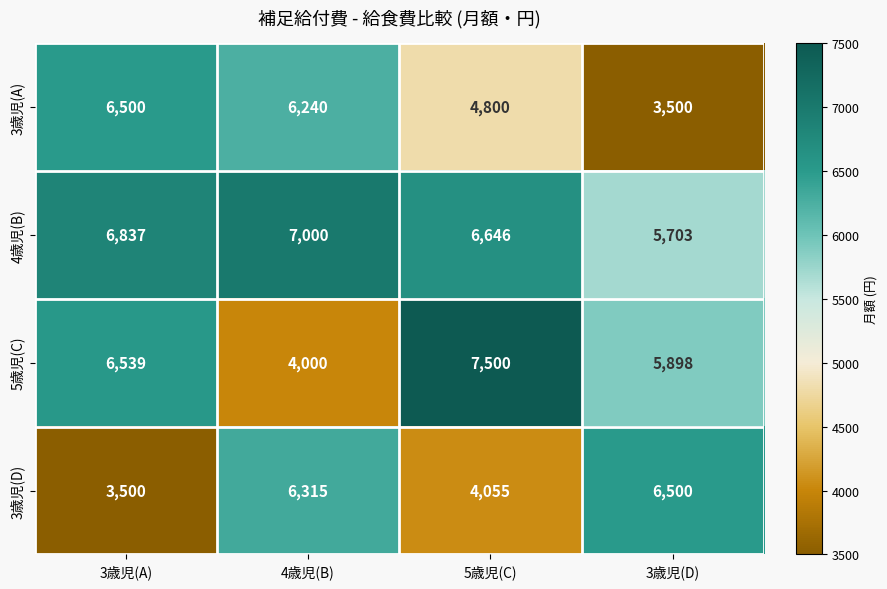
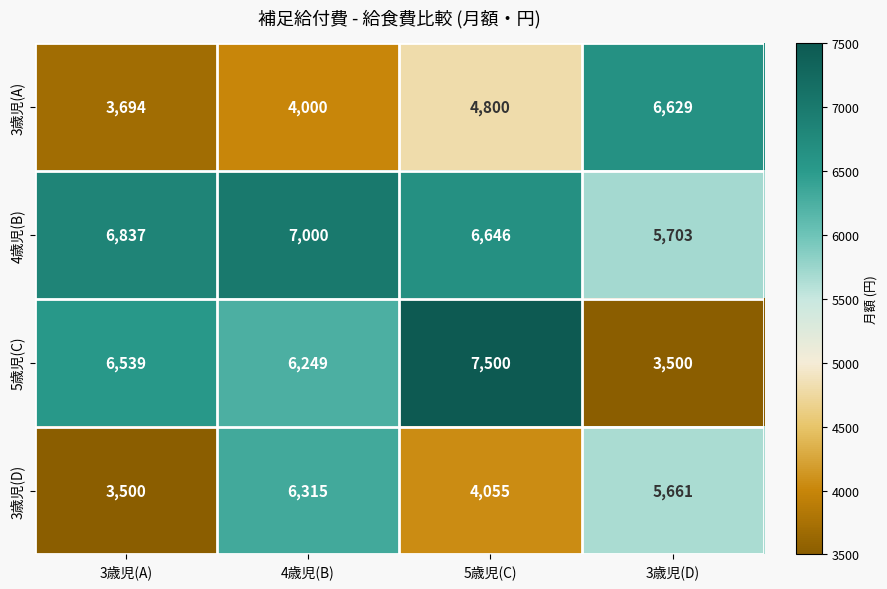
3歳児(A), 3歳児(A): 6,500 -> 3,694
3歳児(A), 4歳児(B): 6,240 -> 4,000
3歳児(A), 3歳児(D): 3,500 -> 6,629
5歳児(C), 4歳児(B): 4,000 -> 6,249
5歳児(C), 3歳児(D): 5,898 -> 3,500
3歳児(D), 3歳児(D): 6,500 -> 5,661
